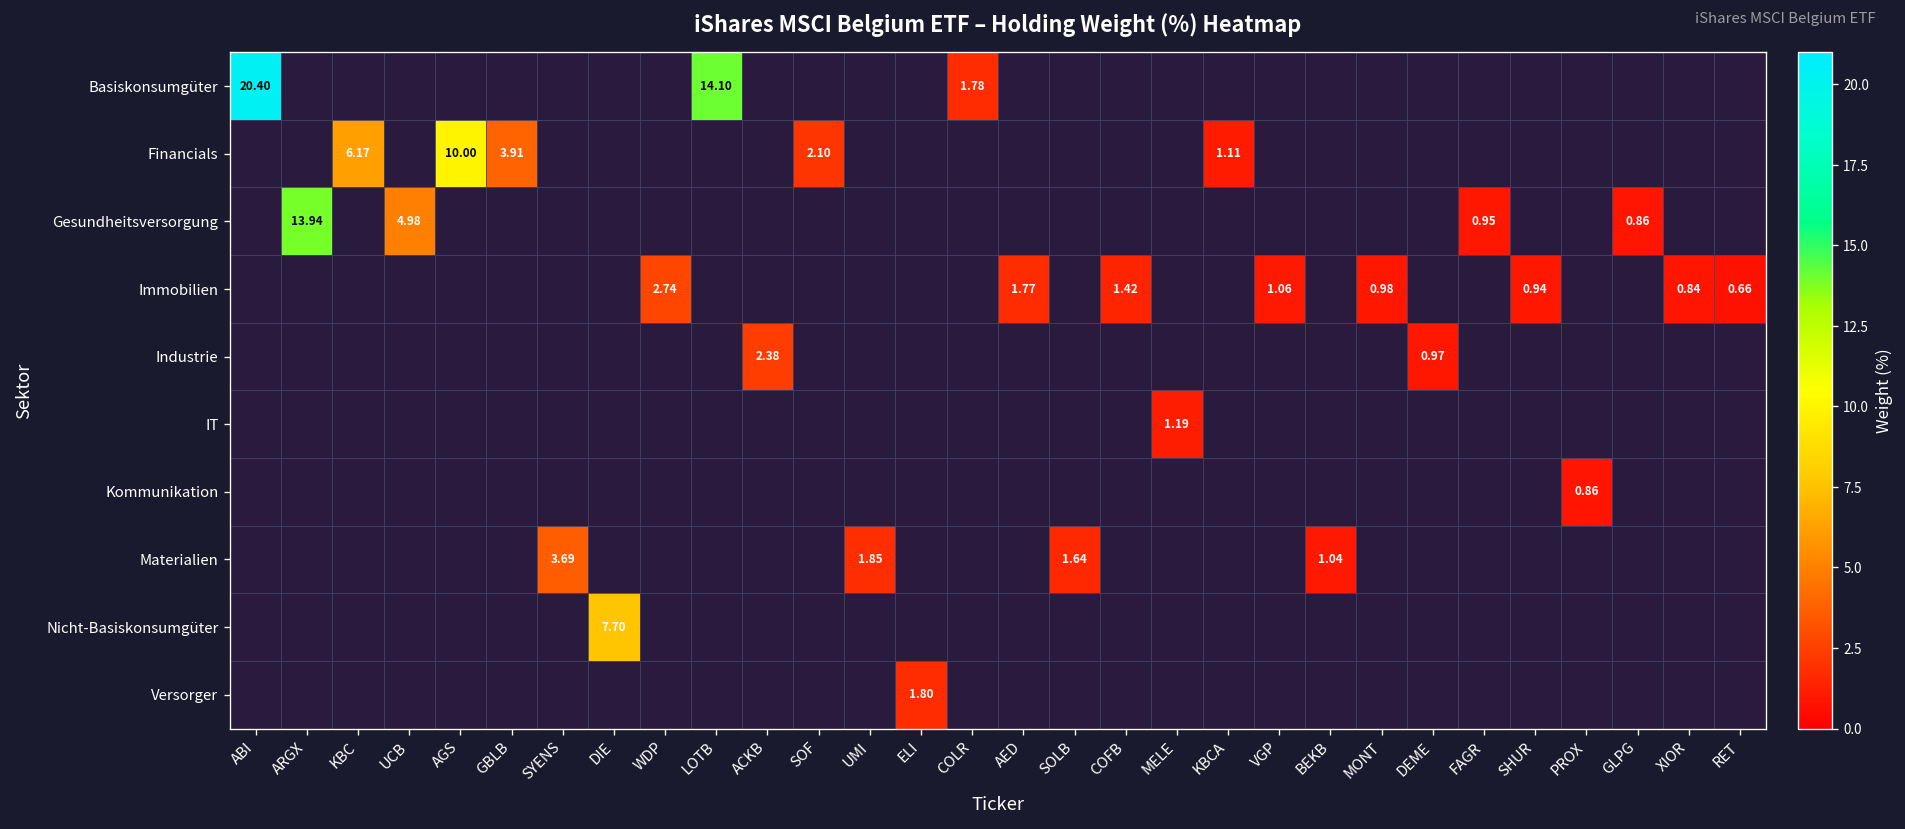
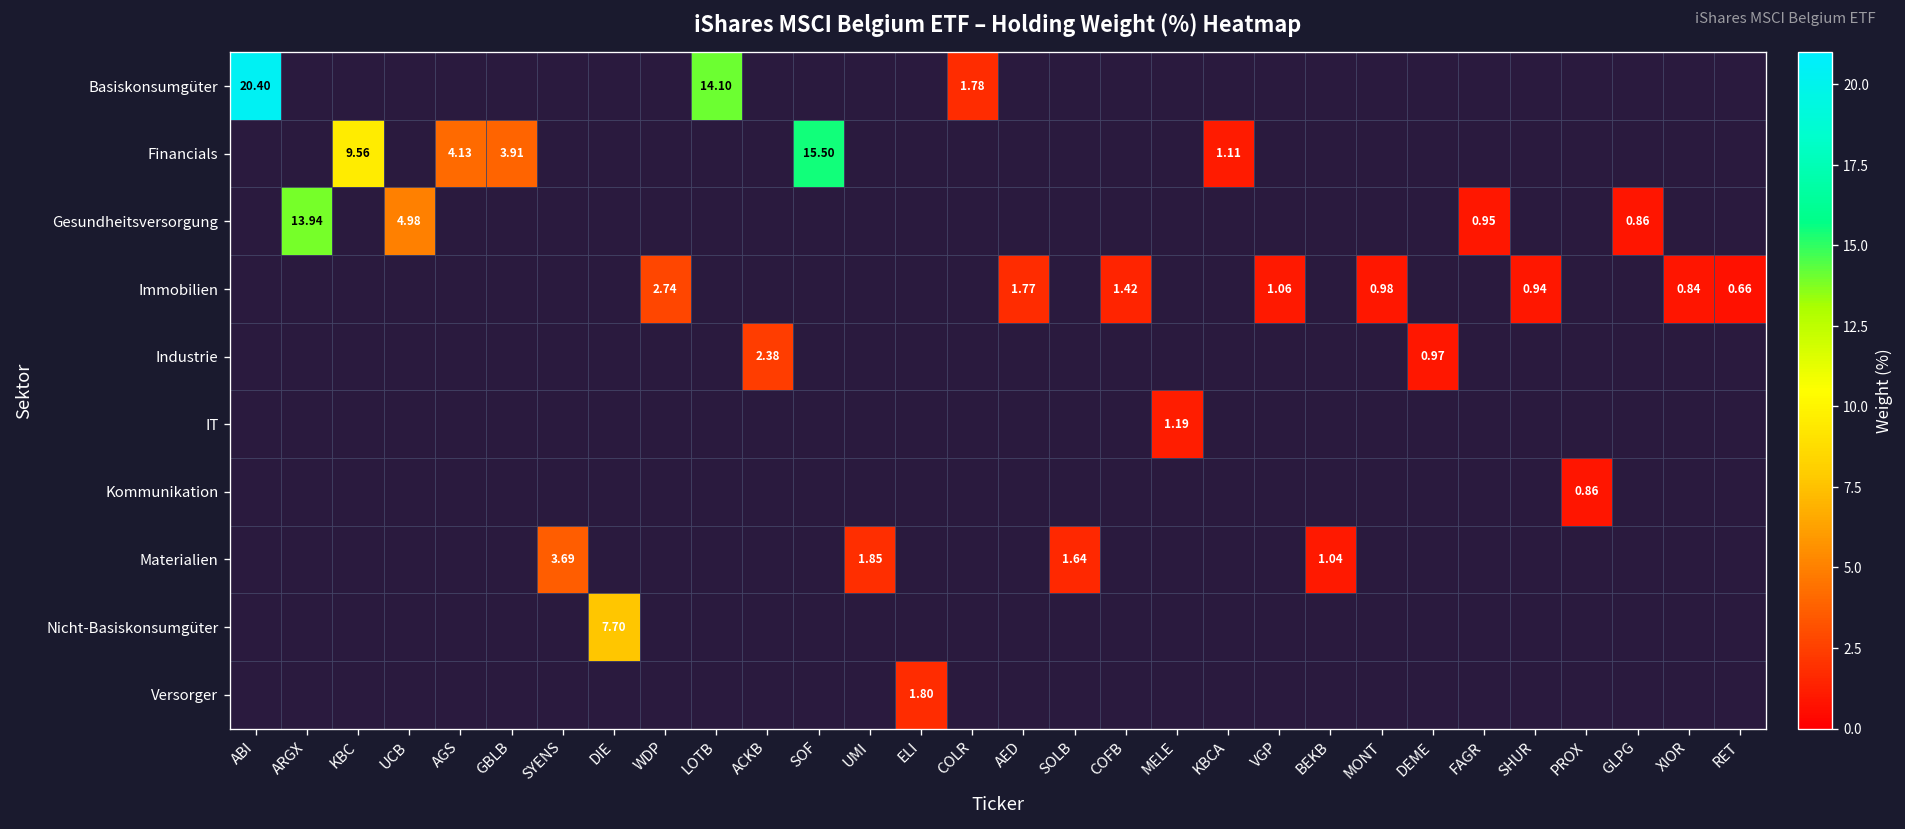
Financials, KBC: 6.17 -> 9.56
Financials, AGS: 10.00 -> 4.13
Financials, SOF: 2.10 -> 15.50
